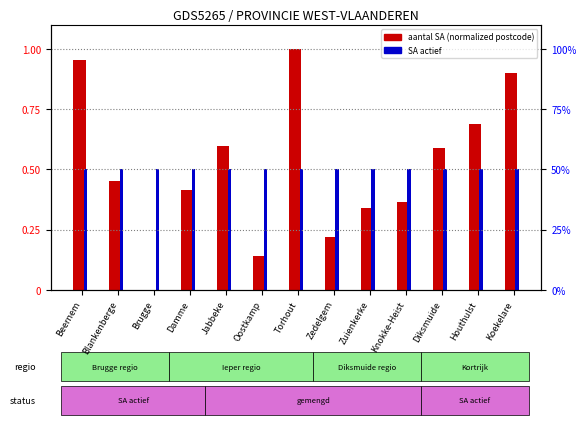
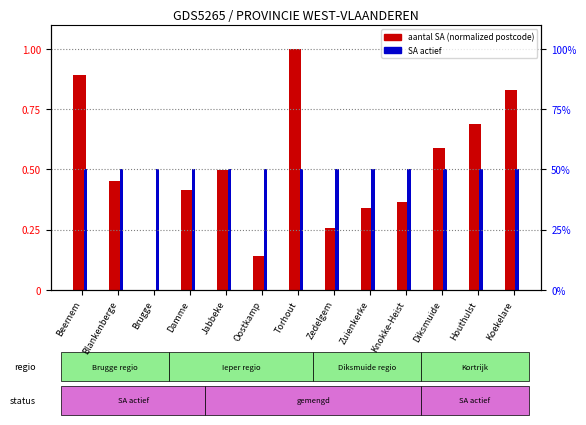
aantal SA (normalized postcode), Beernem: 0.95 -> 0.89
aantal SA (normalized postcode), Jabbeke: 0.60 -> 0.50
aantal SA (normalized postcode), Zedelgem: 0.22 -> 0.26
aantal SA (normalized postcode), Koekelare: 0.90 -> 0.83
